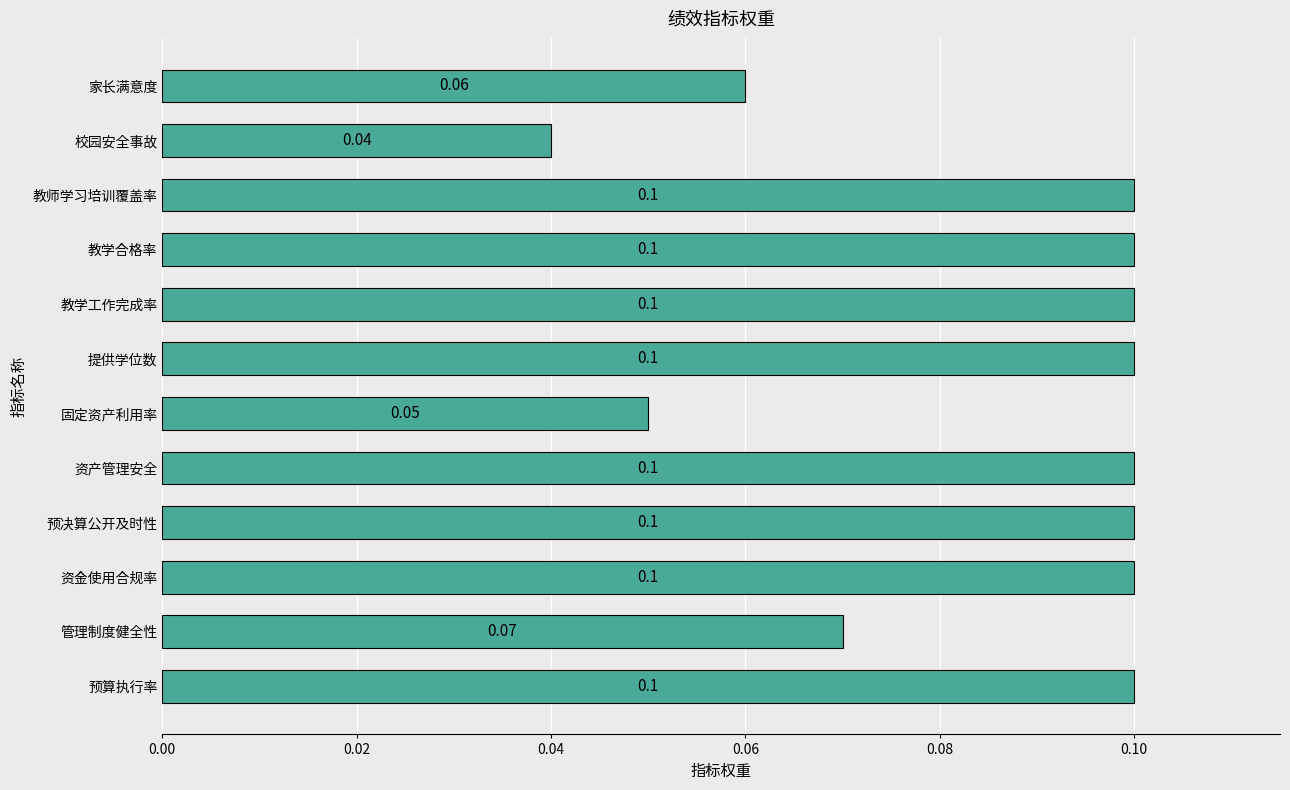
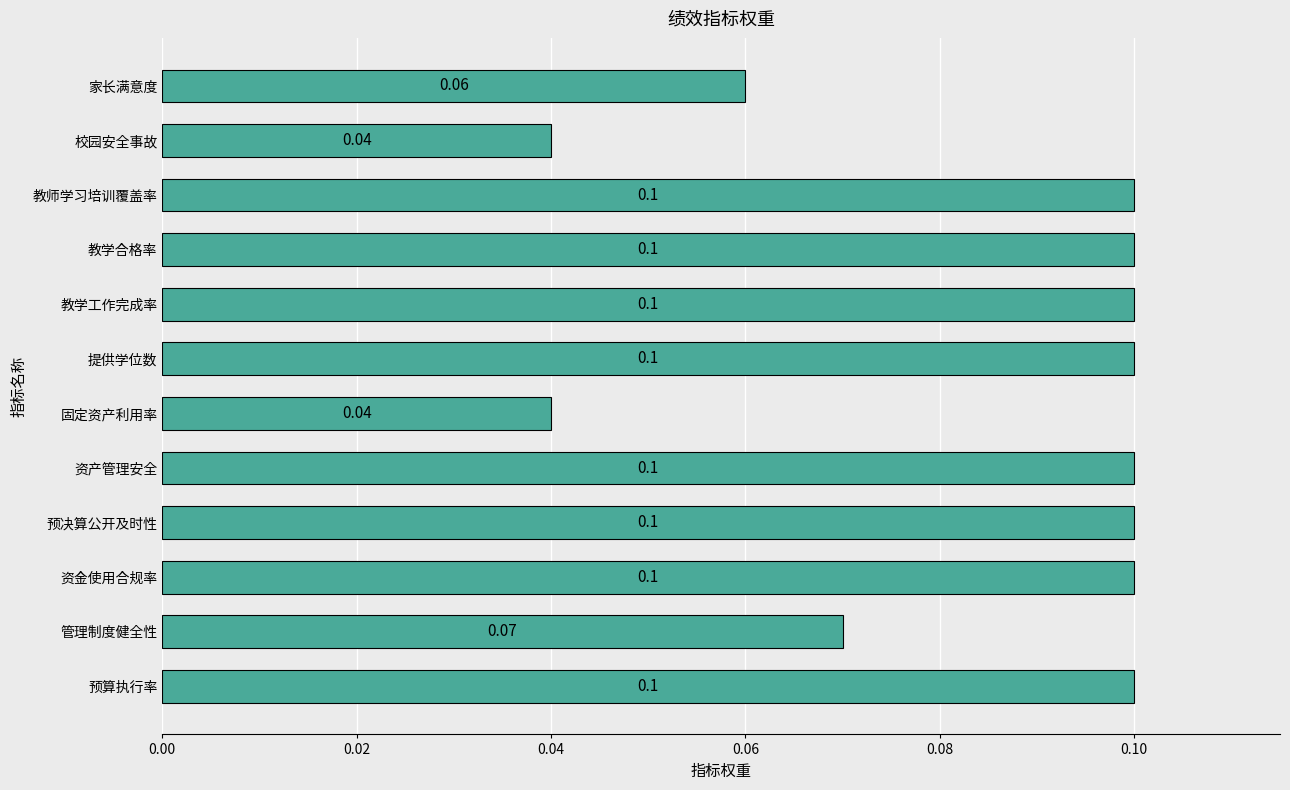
固定资产利用率: 0.05 -> 0.04
